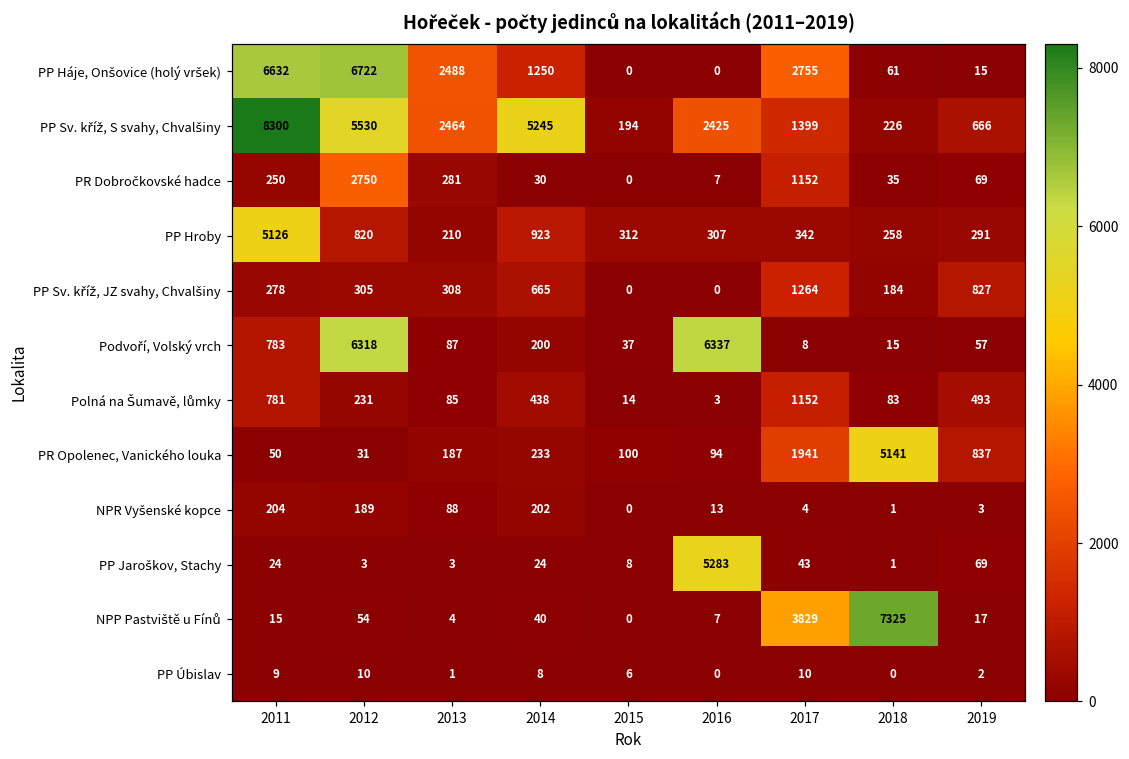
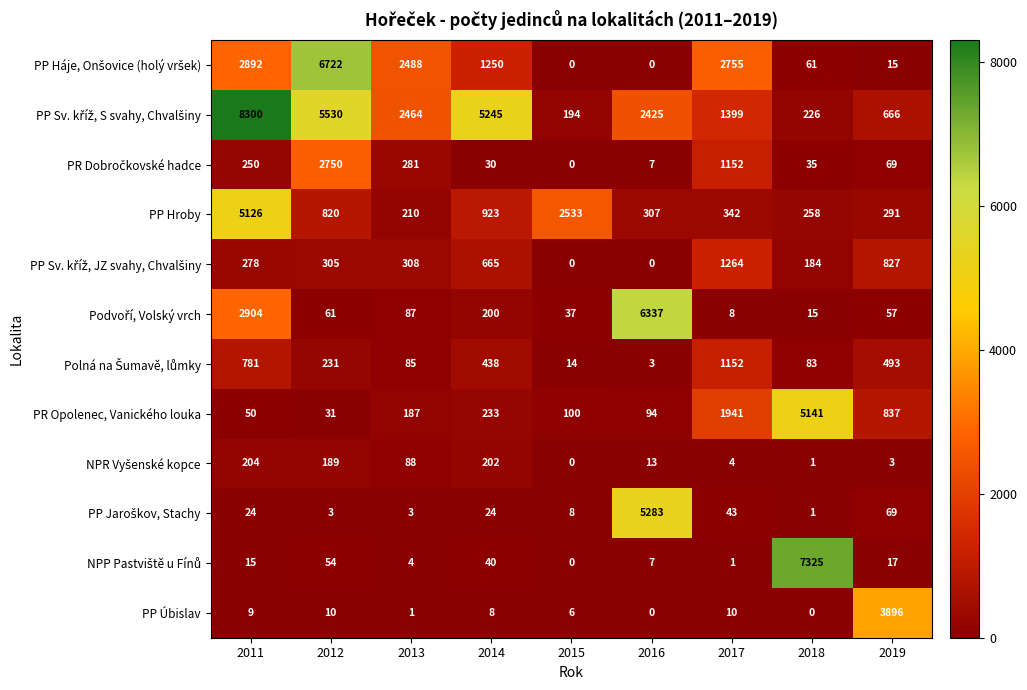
PP Háje, Onšovice (holý vršek), 2011: 6632 -> 2892
PP Hroby, 2015: 312 -> 2533
Podvoří, Volský vrch, 2011: 783 -> 2904
Podvoří, Volský vrch, 2012: 6318 -> 61
NPP Pastviště u Fínů, 2017: 3829 -> 1
PP Úbislav, 2019: 2 -> 3896
